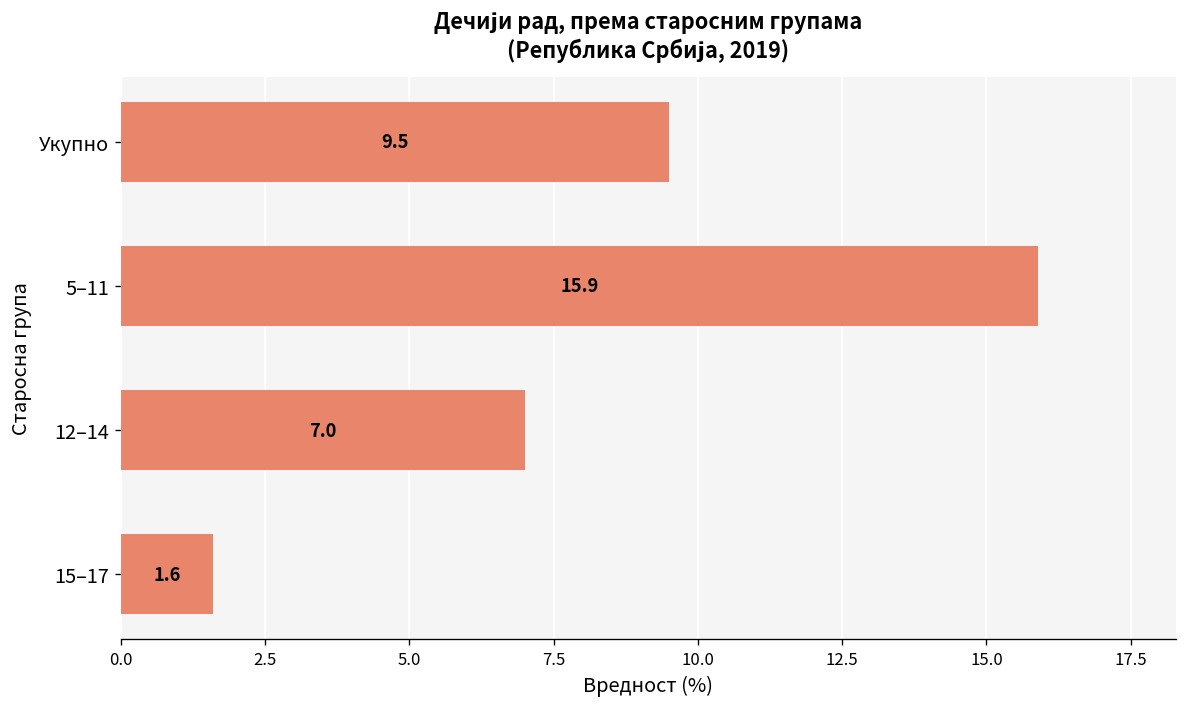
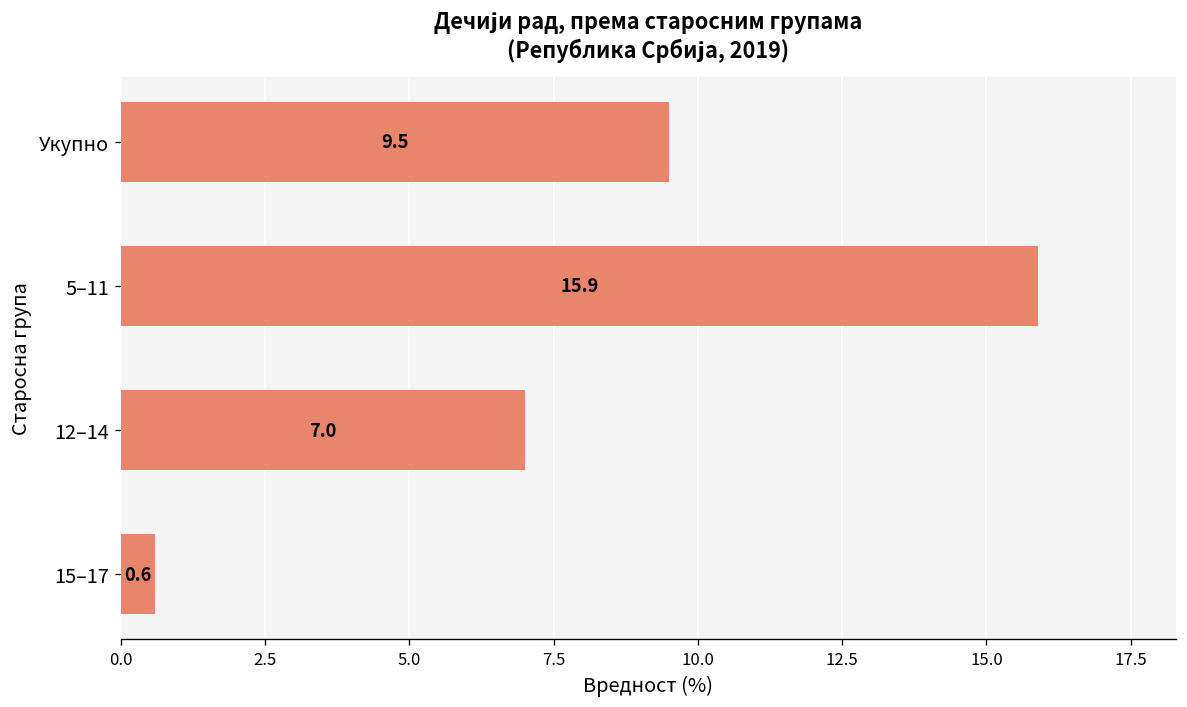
15–17: 1.6 -> 0.6
